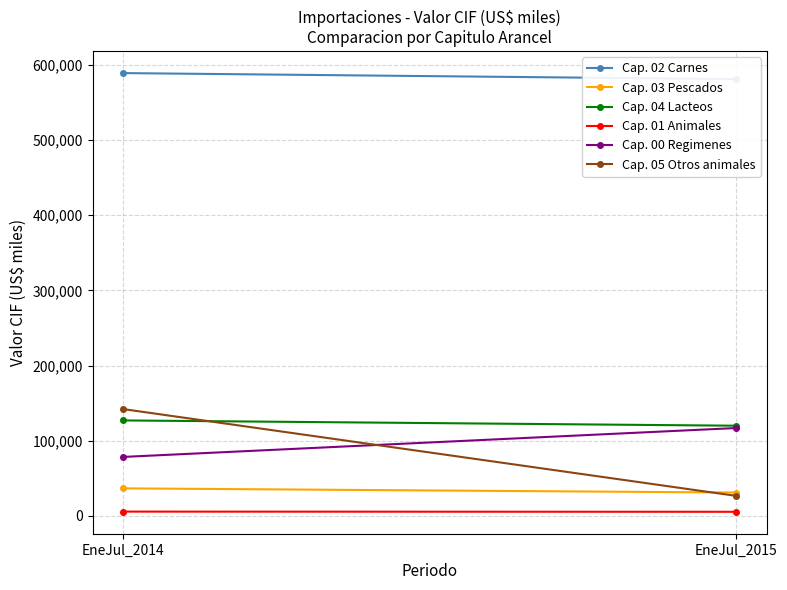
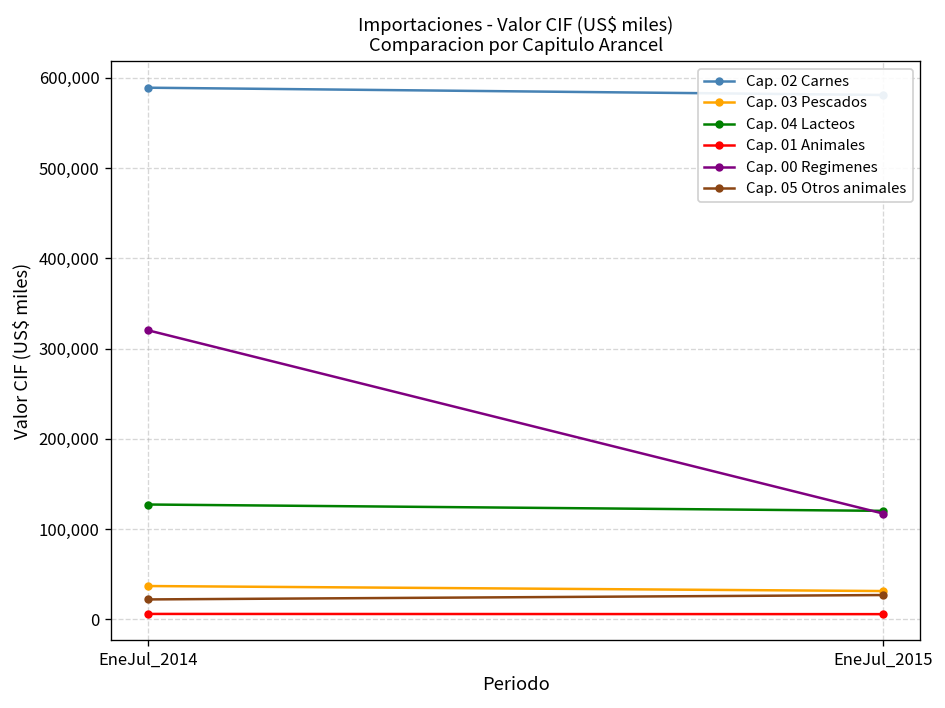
Cap. 00 Regimenes, EneJul_2014: 80,000 -> 320,000
Cap. 05 Otros animales, EneJul_2014: 140,000 -> 20,000
